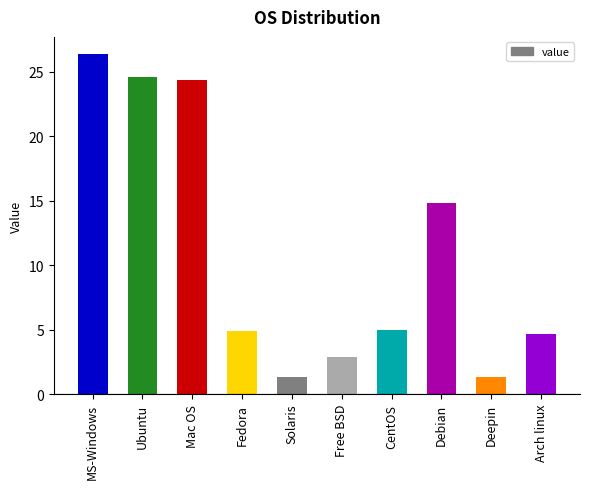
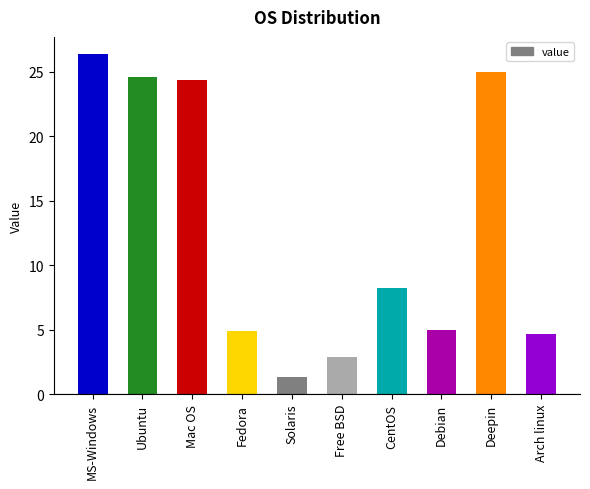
CentOS: 5.0 -> 8.2
Debian: 14.8 -> 5.0
Deepin: 1.3 -> 25.0
